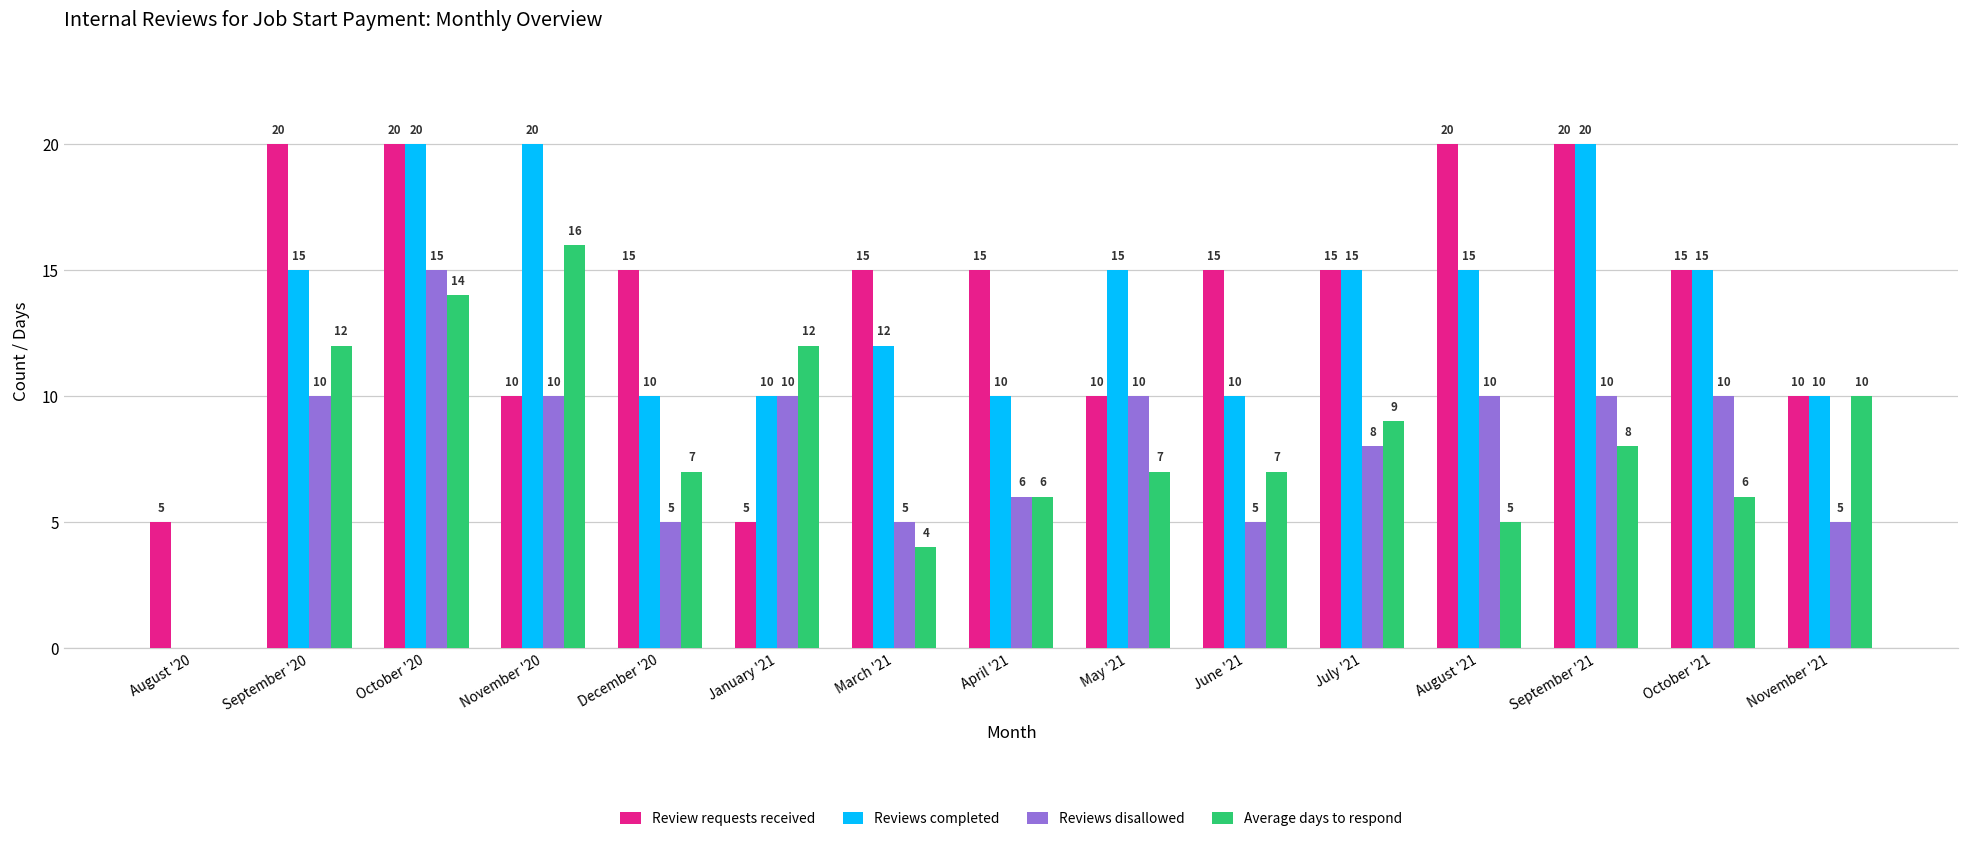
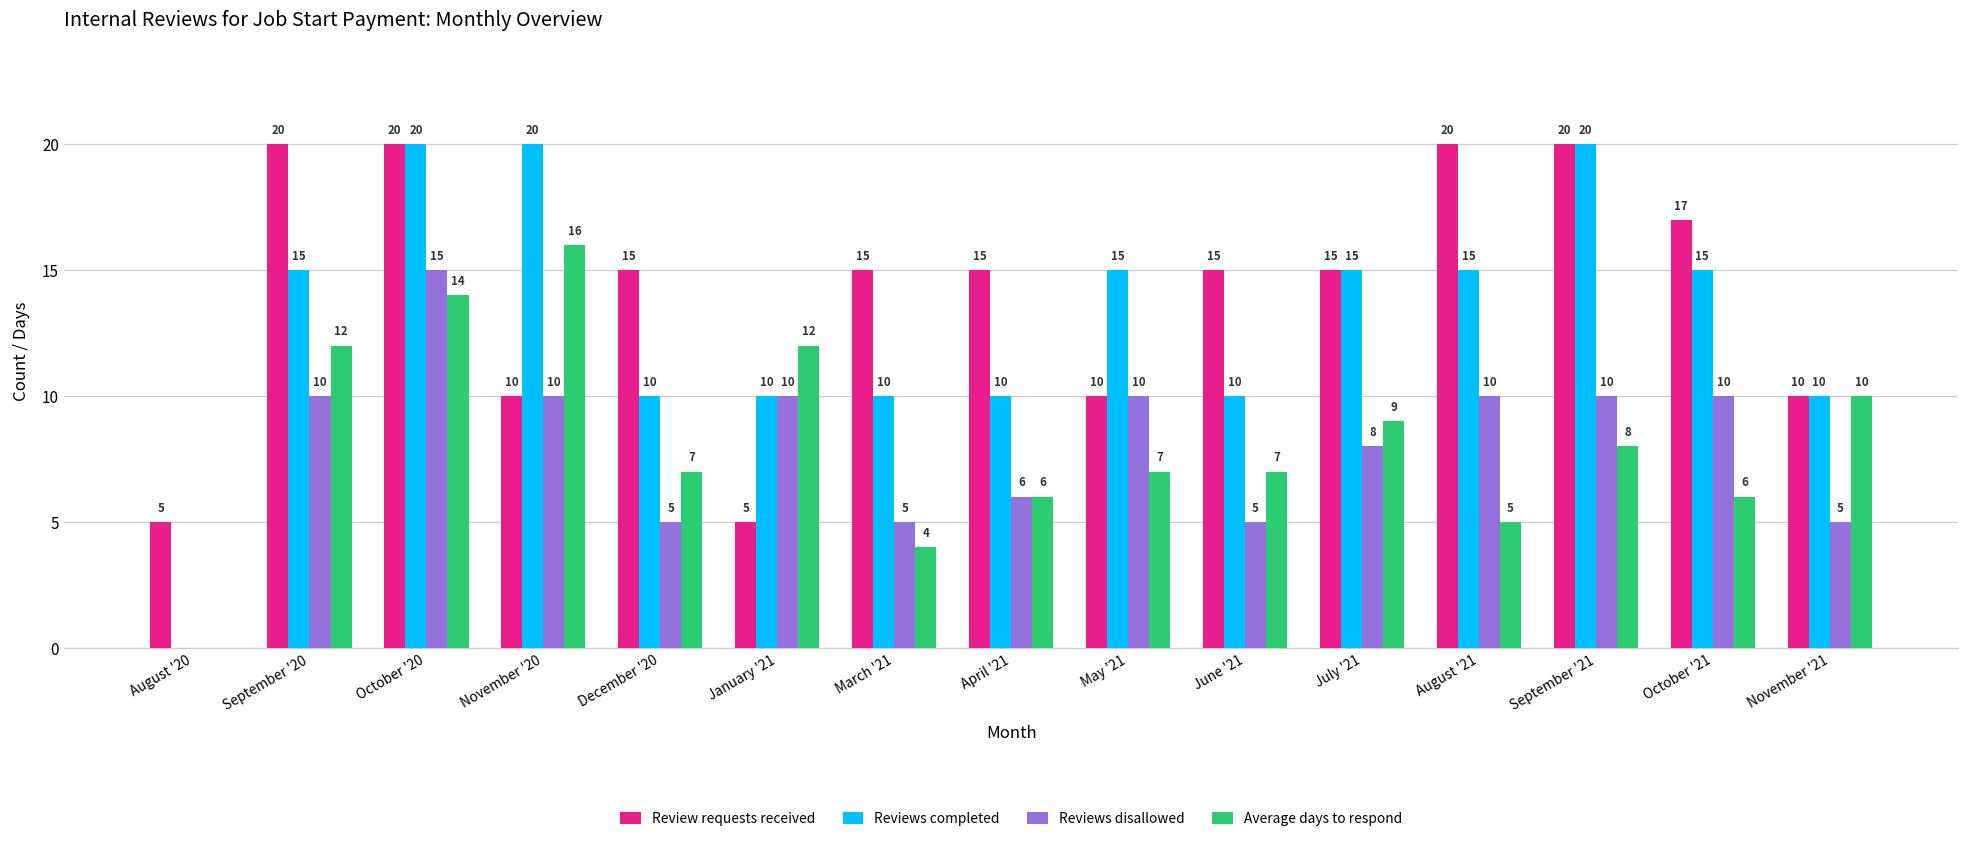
Reviews completed, March '21: 12 -> 10
Review requests received, October '21: 15 -> 17
